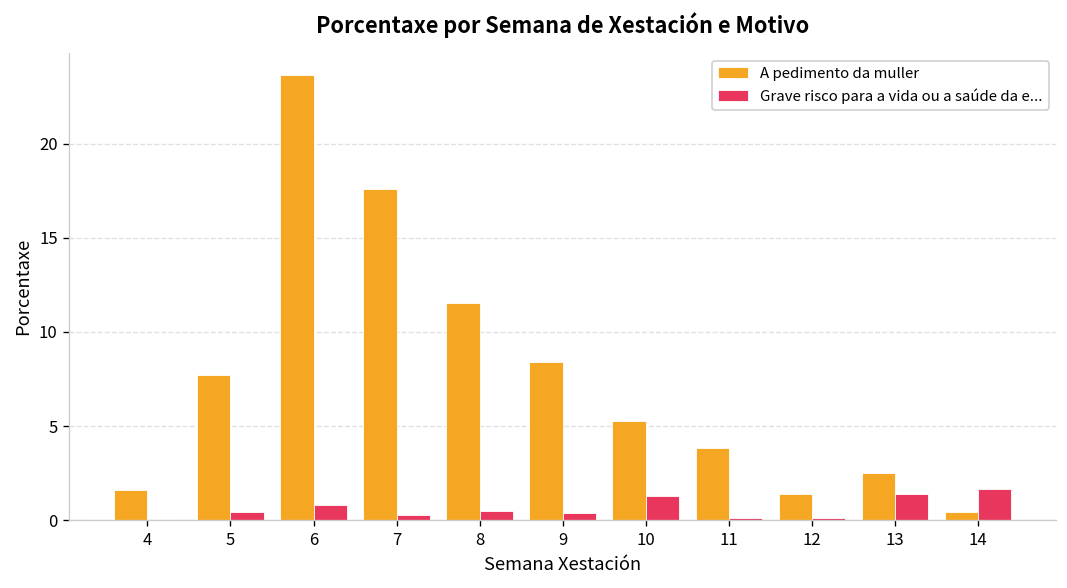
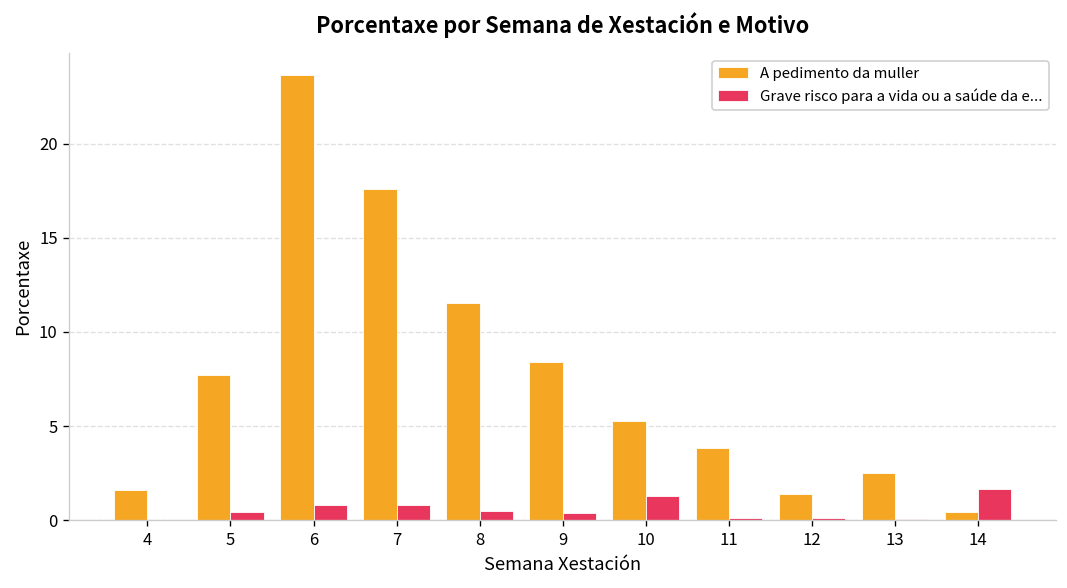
Grave risco para a vida ou a saúde da e..., 7: 0.3 -> 0.8
Grave risco para a vida ou a saúde da e..., 13: 1.4 -> 0.1
